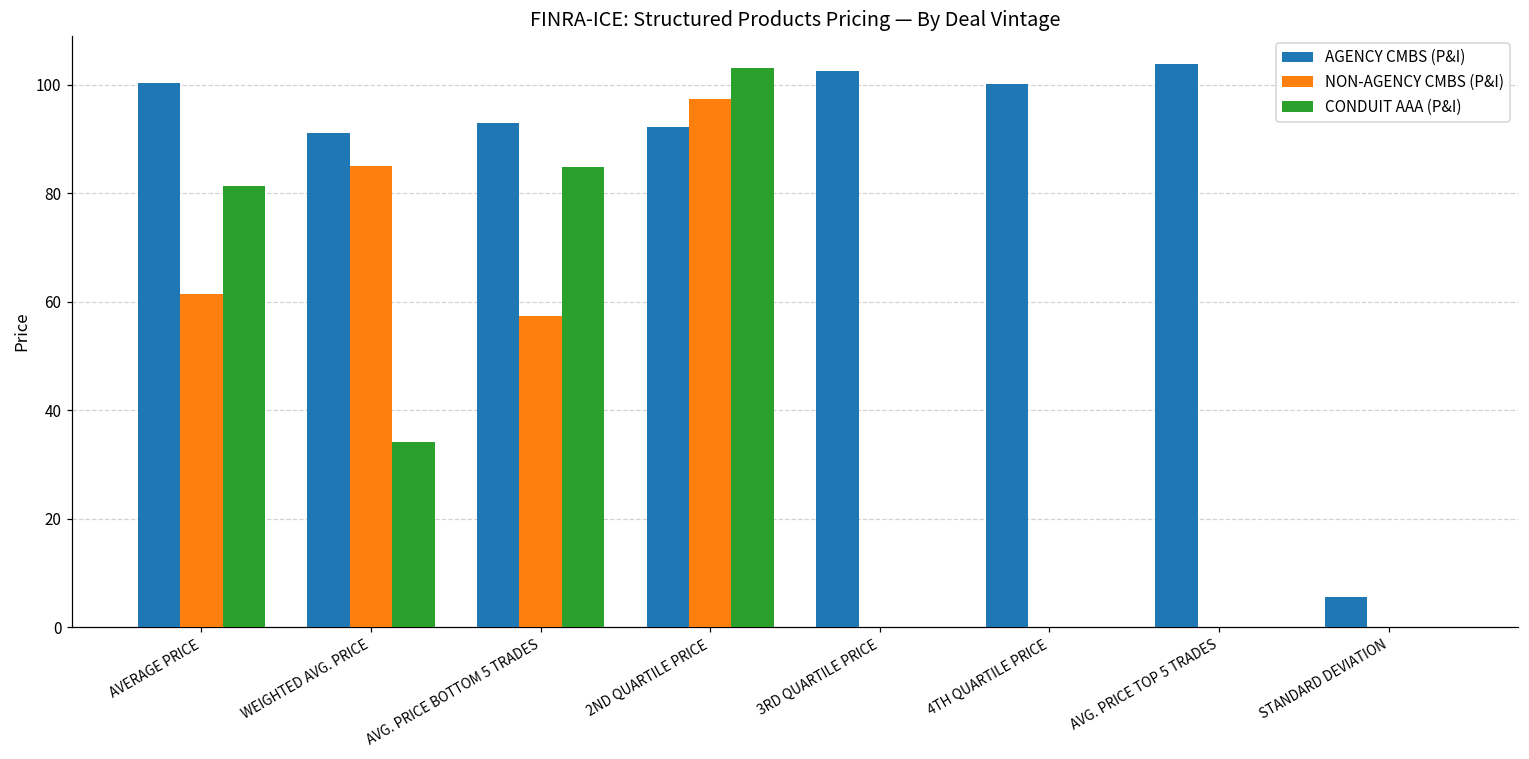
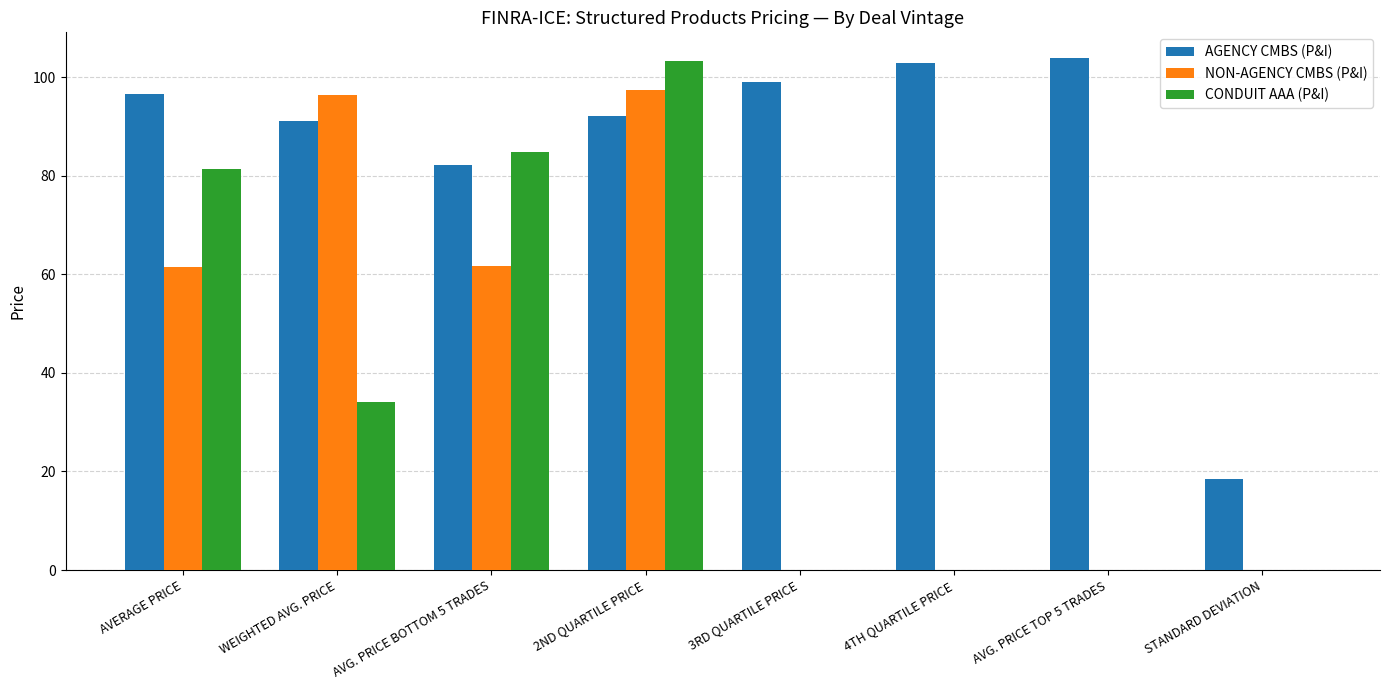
AGENCY CMBS (P&I), AVERAGE PRICE: 100 -> 97
NON-AGENCY CMBS (P&I), WEIGHTED AVG. PRICE: 85 -> 96
AGENCY CMBS (P&I), AVG. PRICE BOTTOM 5 TRADES: 93 -> 82
NON-AGENCY CMBS (P&I), AVG. PRICE BOTTOM 5 TRADES: 57 -> 62
AGENCY CMBS (P&I), 3RD QUARTILE PRICE: 103 -> 99
AGENCY CMBS (P&I), 4TH QUARTILE PRICE: 100 -> 103
AGENCY CMBS (P&I), STANDARD DEVIATION: 6 -> 19
